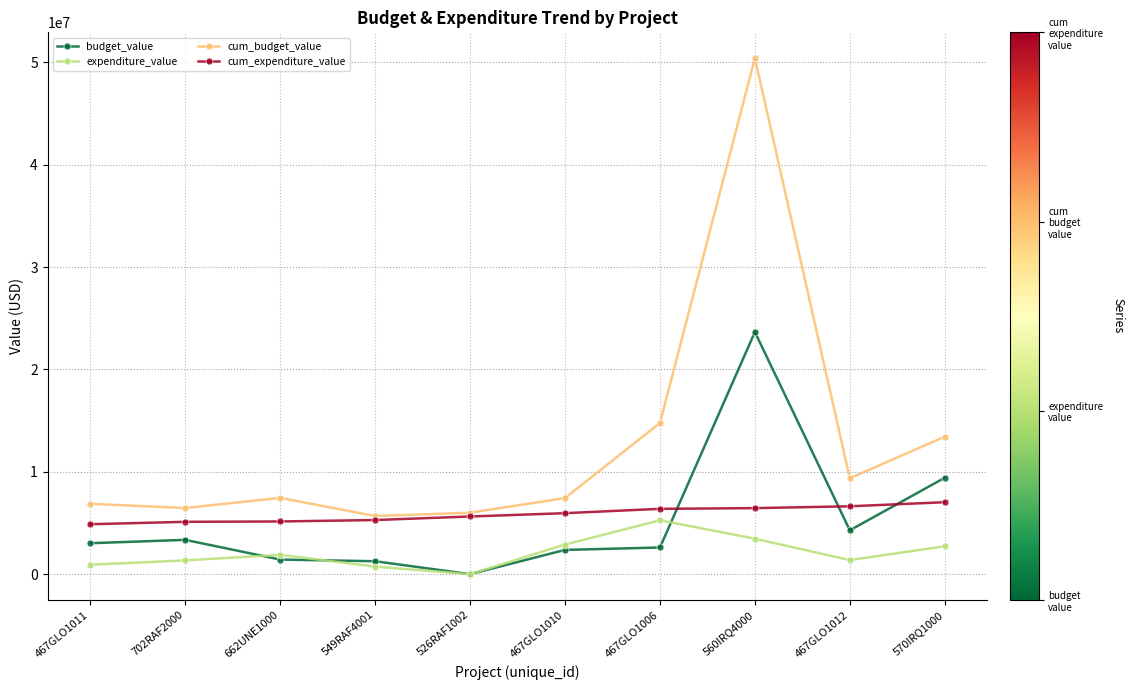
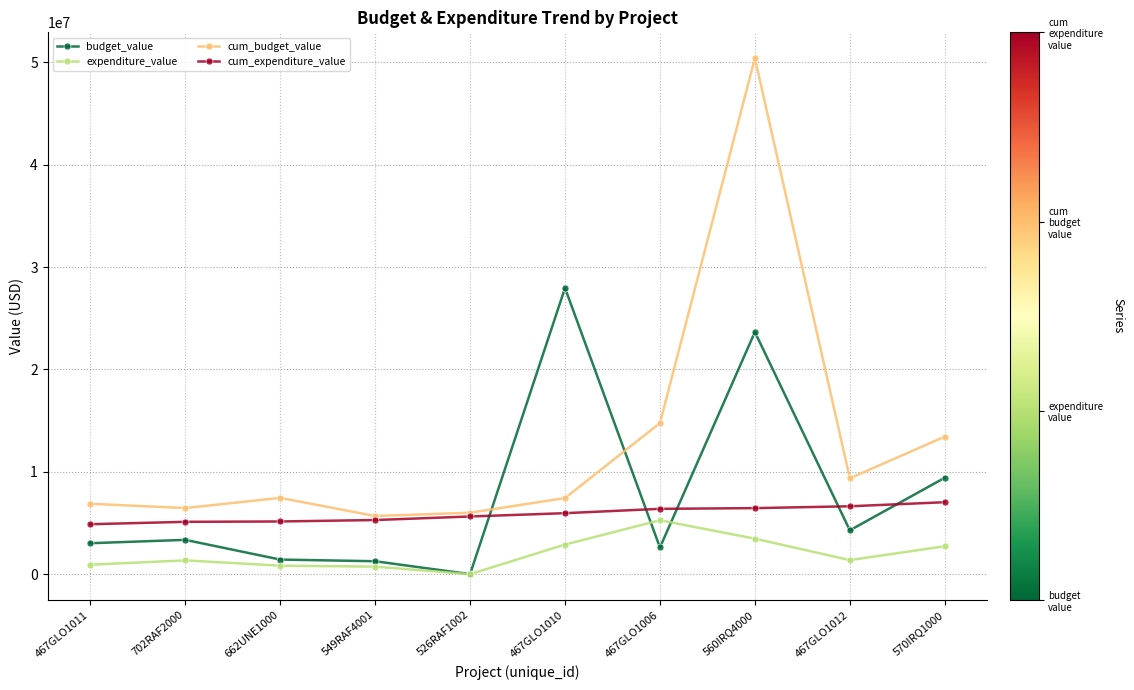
expenditure_value, 662UNE1000: 1900000 -> 800000
budget_value, 467GLO1010: 2400000 -> 27900000
